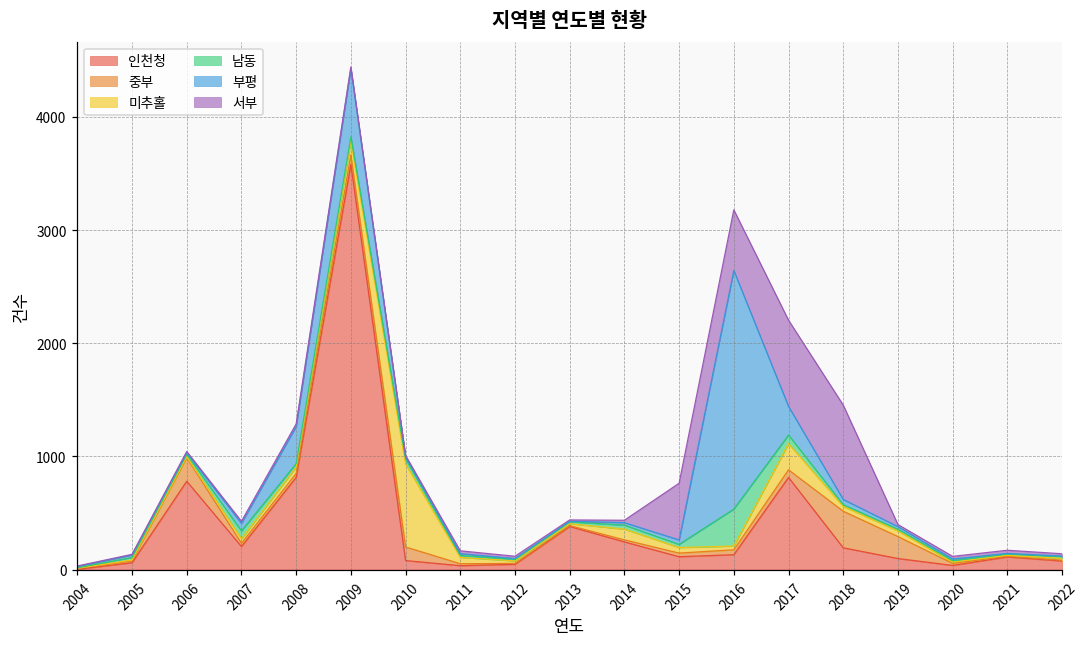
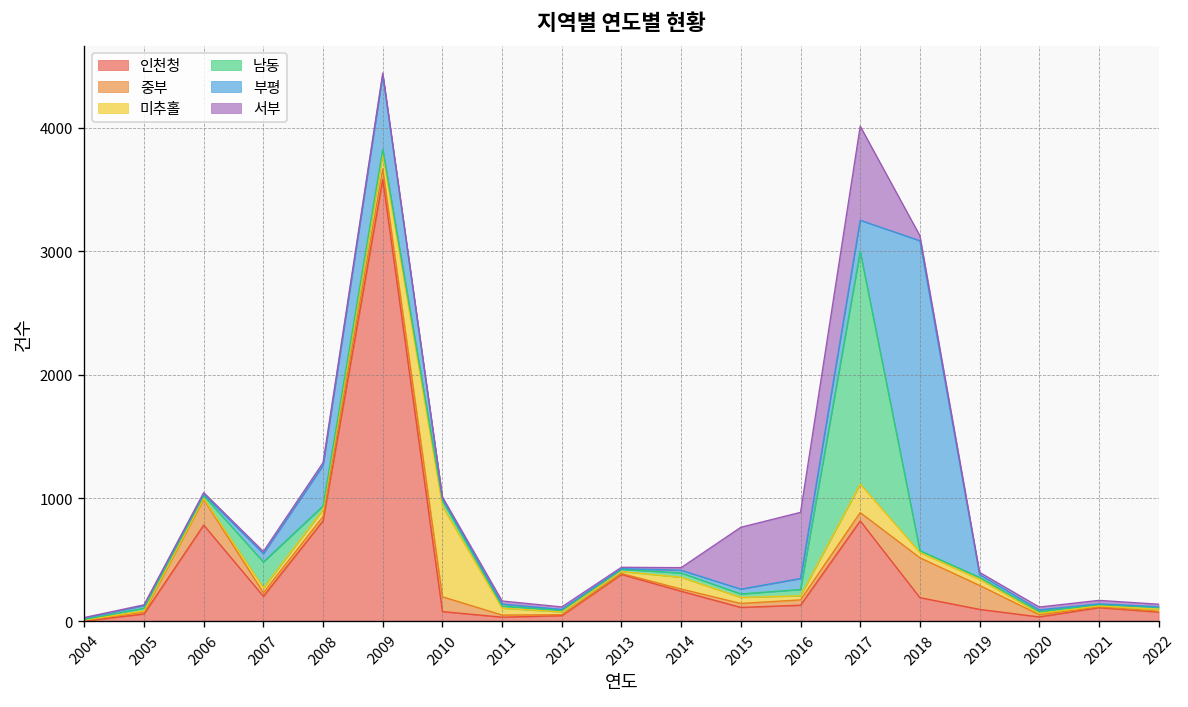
남동, 2007: 70 -> 210
남동, 2016: 330 -> 50
부평, 2016: 2110 -> 90
남동, 2017: 80 -> 1880
부평, 2018: 50 -> 2510
서부, 2018: 830 -> 40
